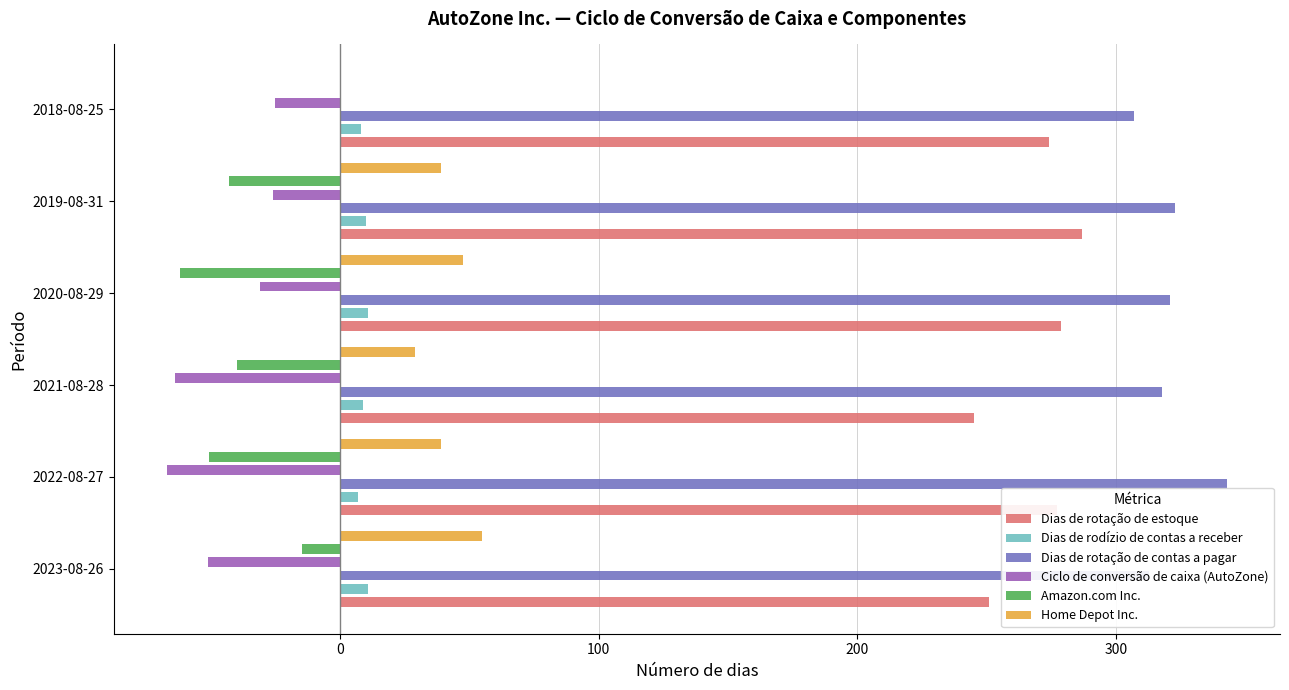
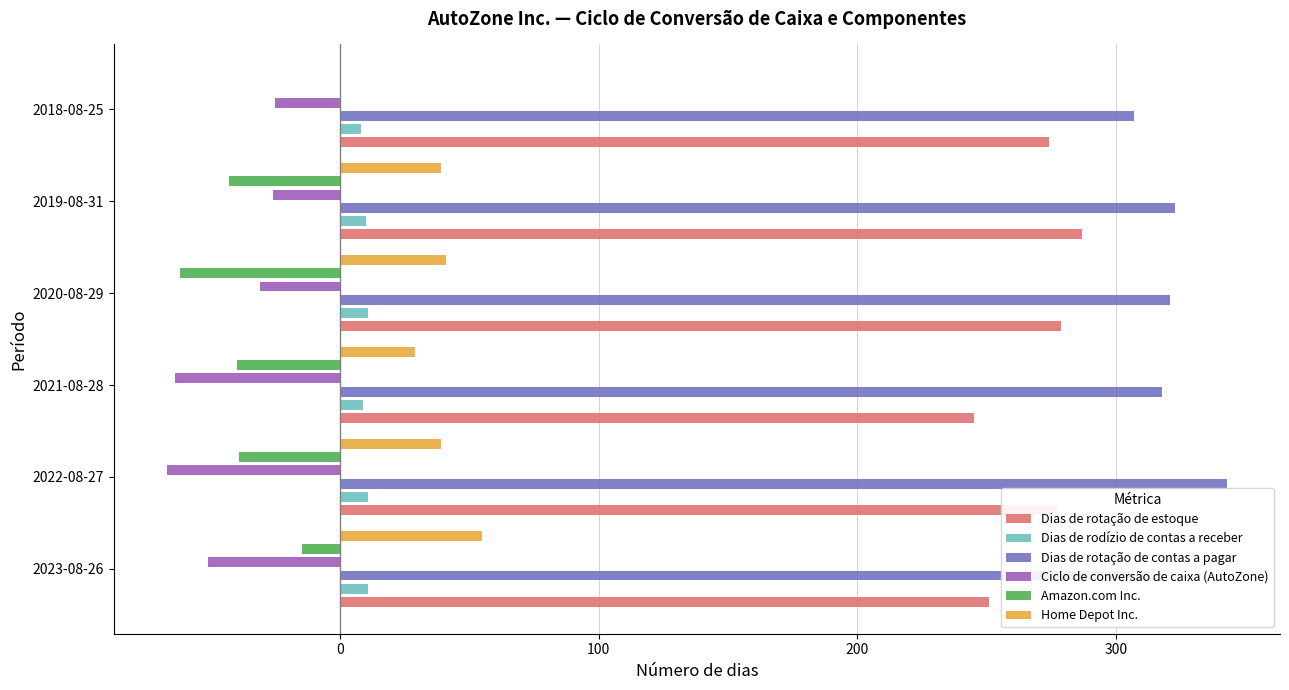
Home Depot Inc., 2020-08-29: 48 -> 41
Amazon.com Inc., 2022-08-27: -51 -> -39
Dias de rodízio de contas a receber, 2022-08-27: 7 -> 11
